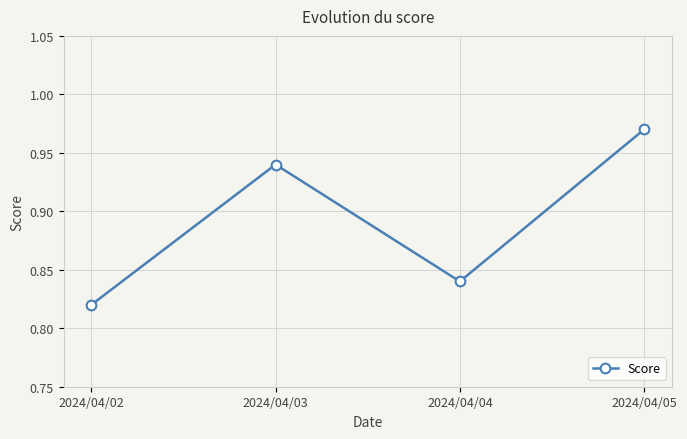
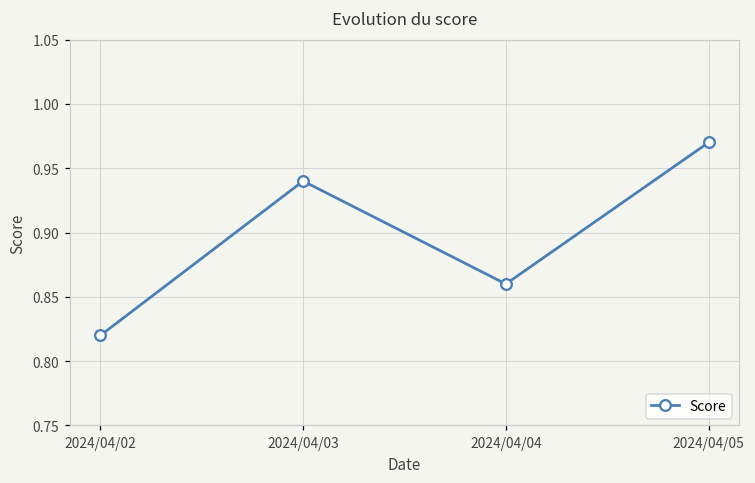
2024/04/04: 0.84 -> 0.86
